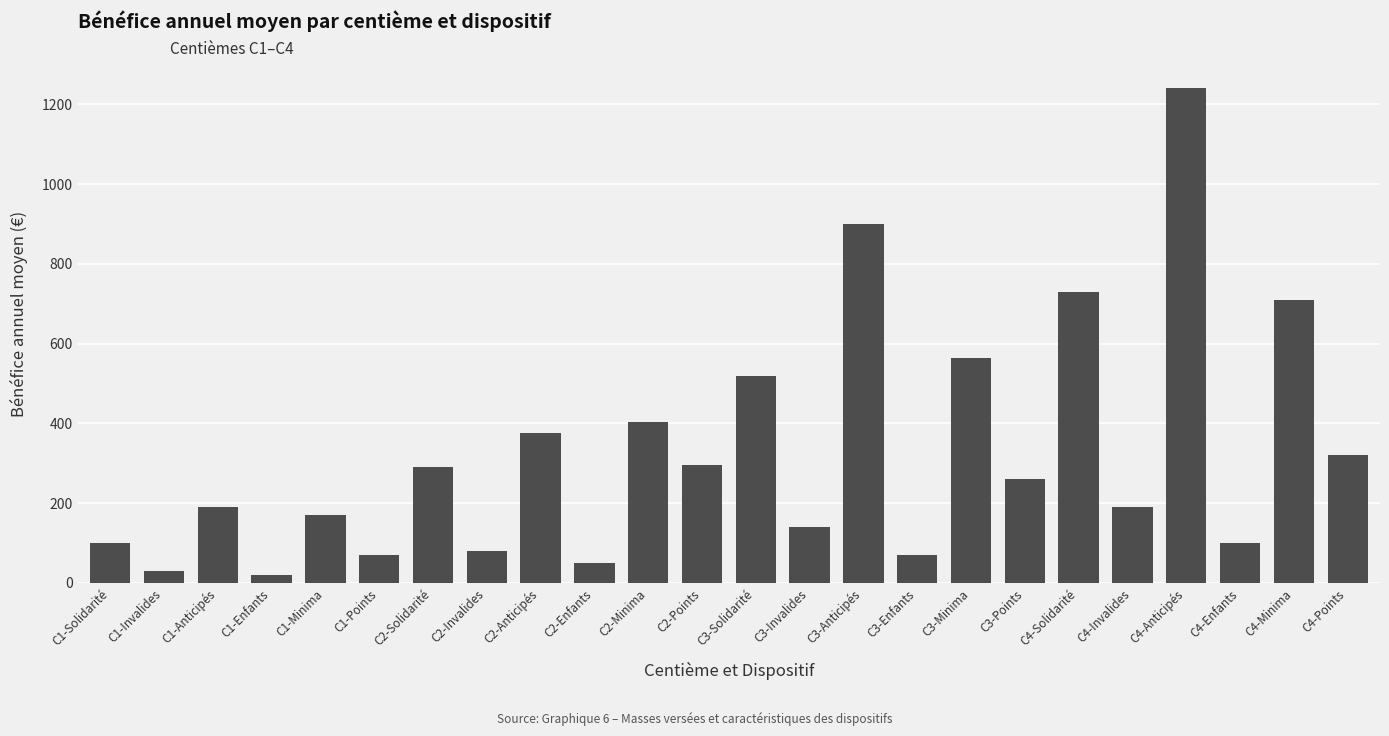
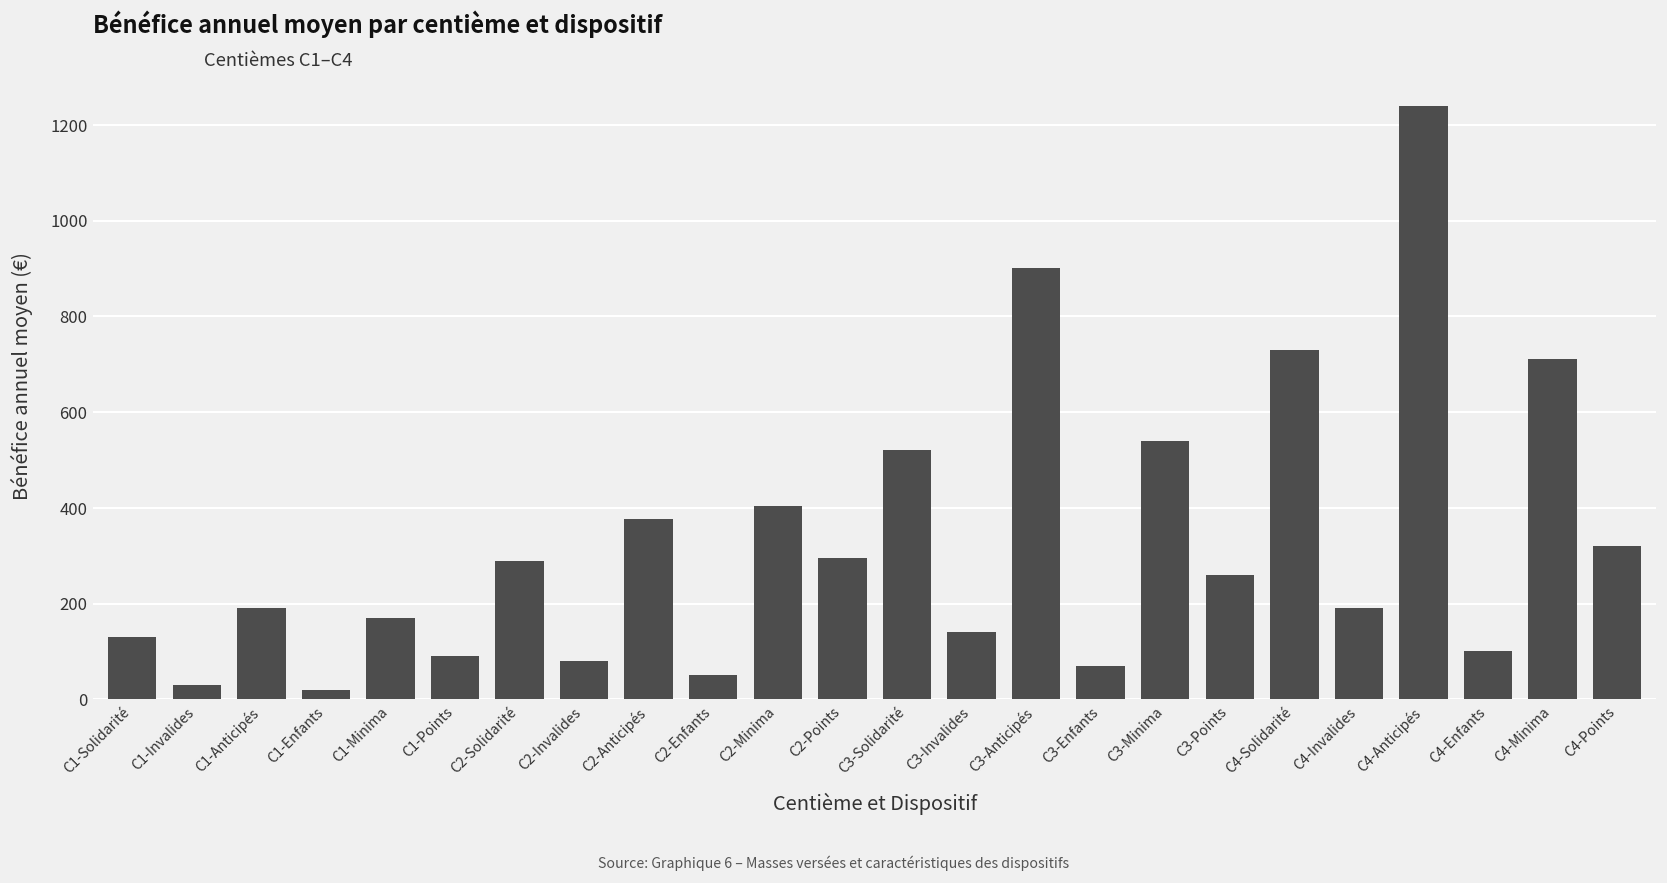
C1-Solidarité: 100 -> 130
C1-Points: 70 -> 90
C3-Minima: 570 -> 540
